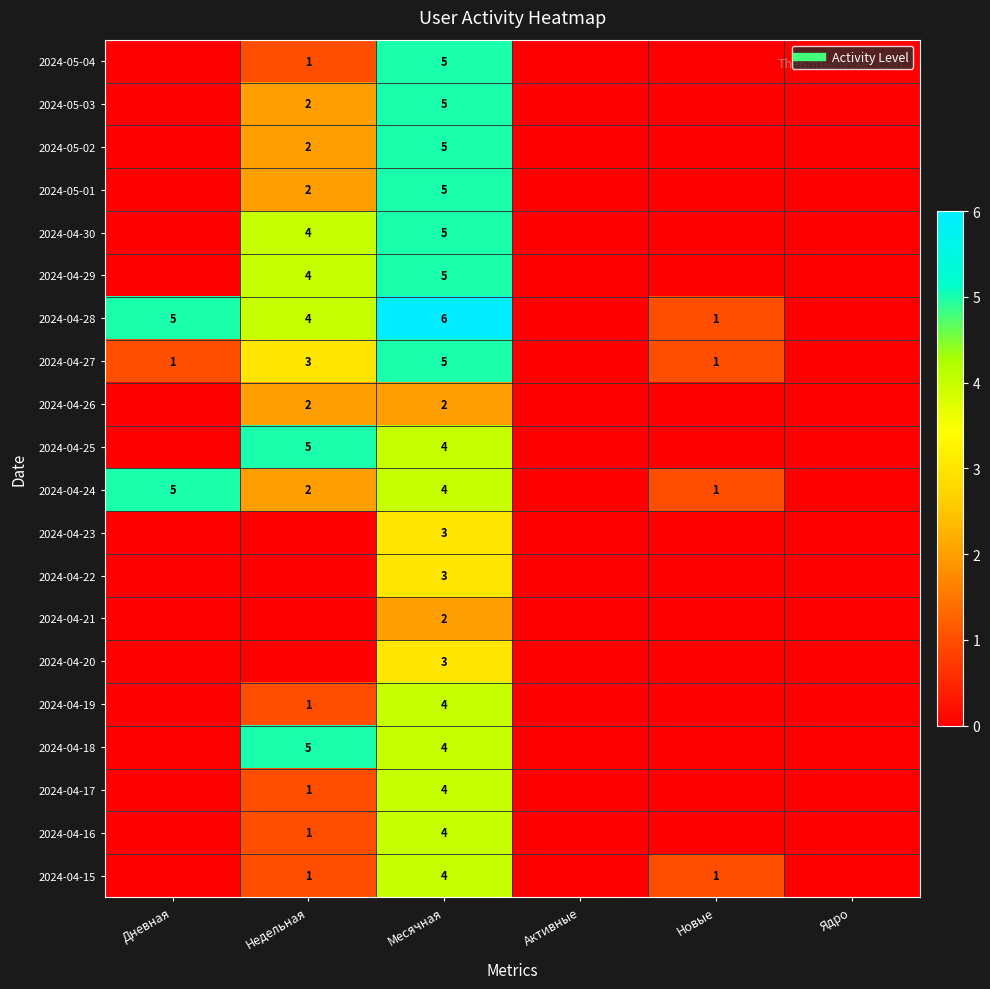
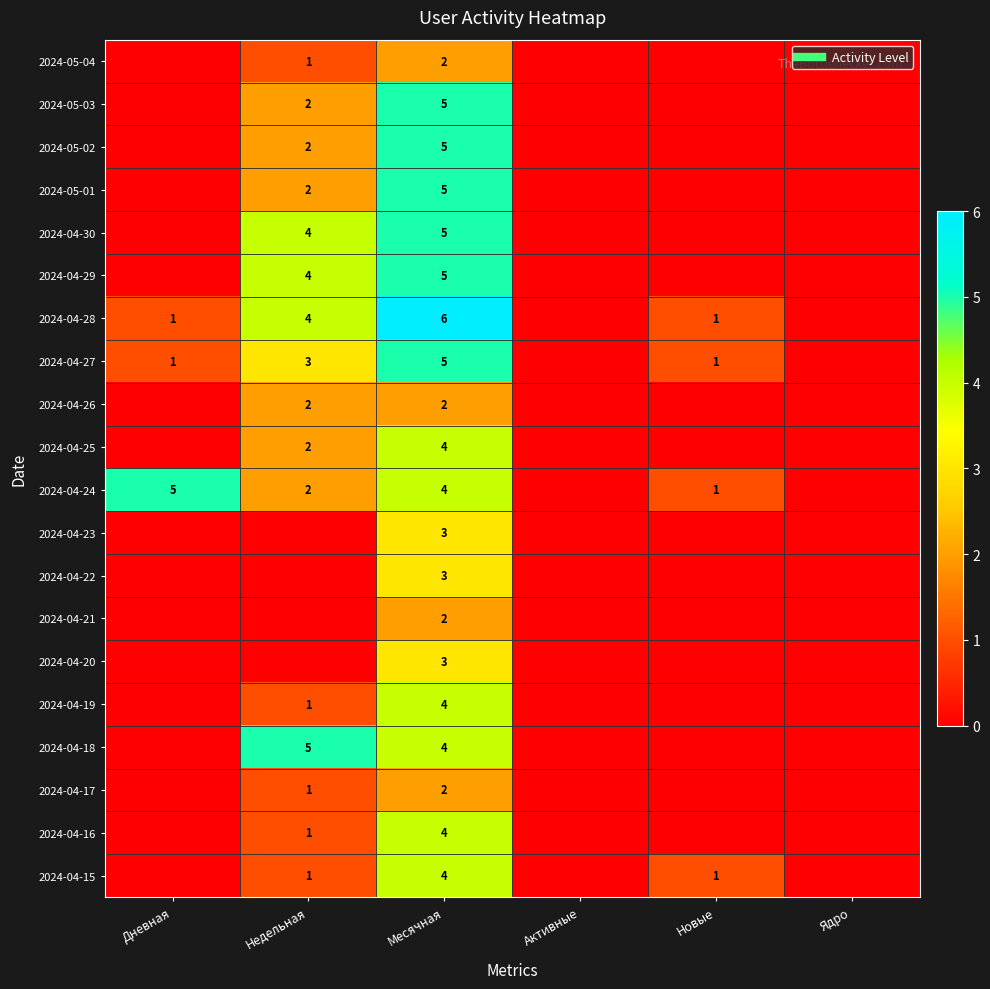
2024-05-04, Месячная: 5 -> 2
2024-04-28, Дневная: 5 -> 1
2024-04-25, Недельная: 5 -> 2
2024-04-17, Месячная: 4 -> 2
